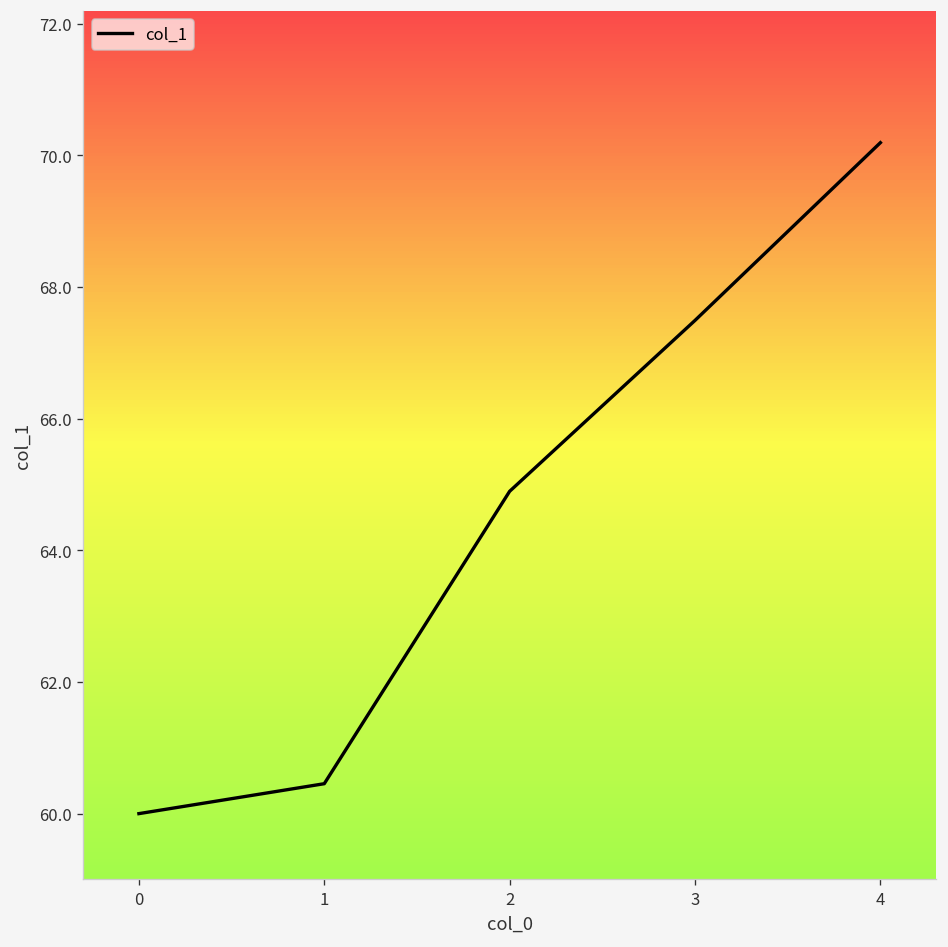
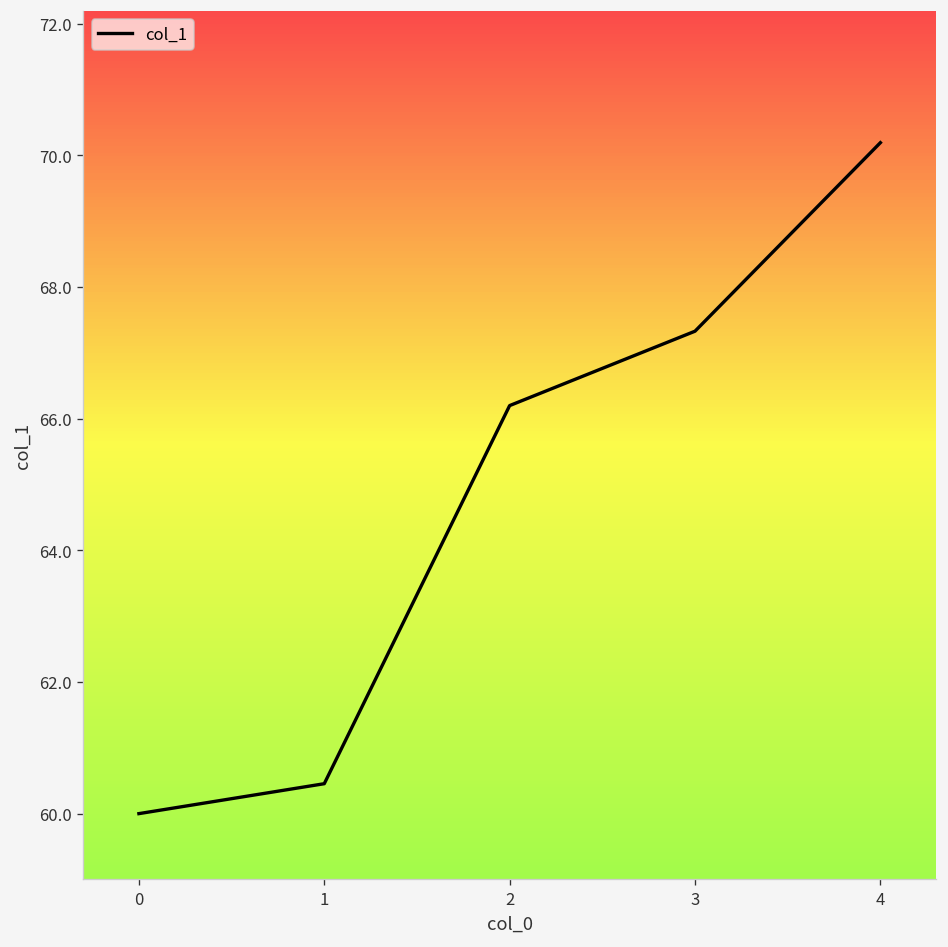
2: 64.9 -> 66.2
3: 67.5 -> 67.3
